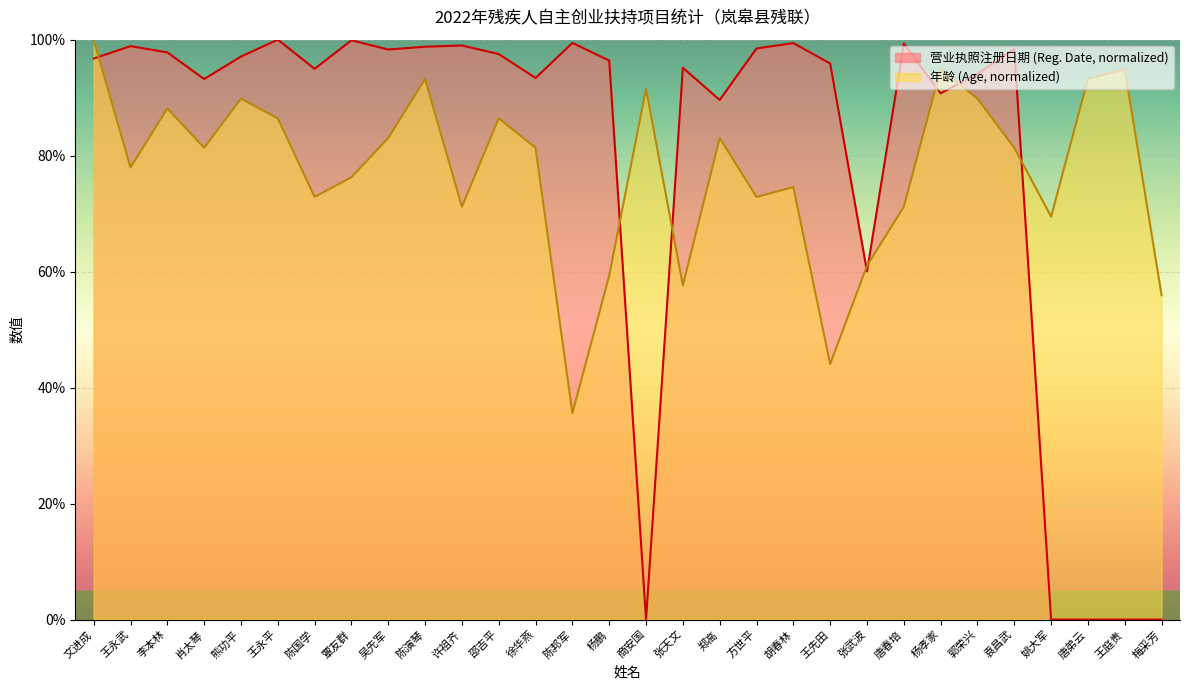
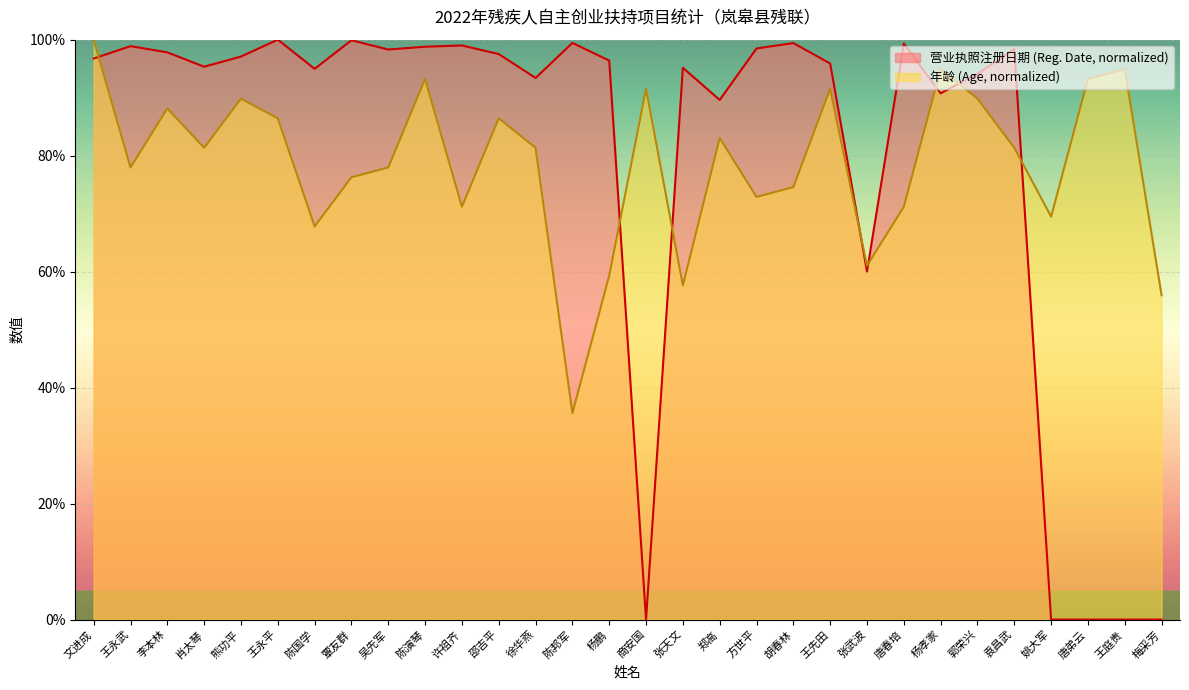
营业执照注册日期 (Reg. Date, normalized), 肖太琴: 93% -> 95%
年龄 (Age, normalized), 陈国学: 73% -> 68%
年龄 (Age, normalized), 吴先军: 83% -> 78%
年龄 (Age, normalized), 王先田: 44% -> 92%
